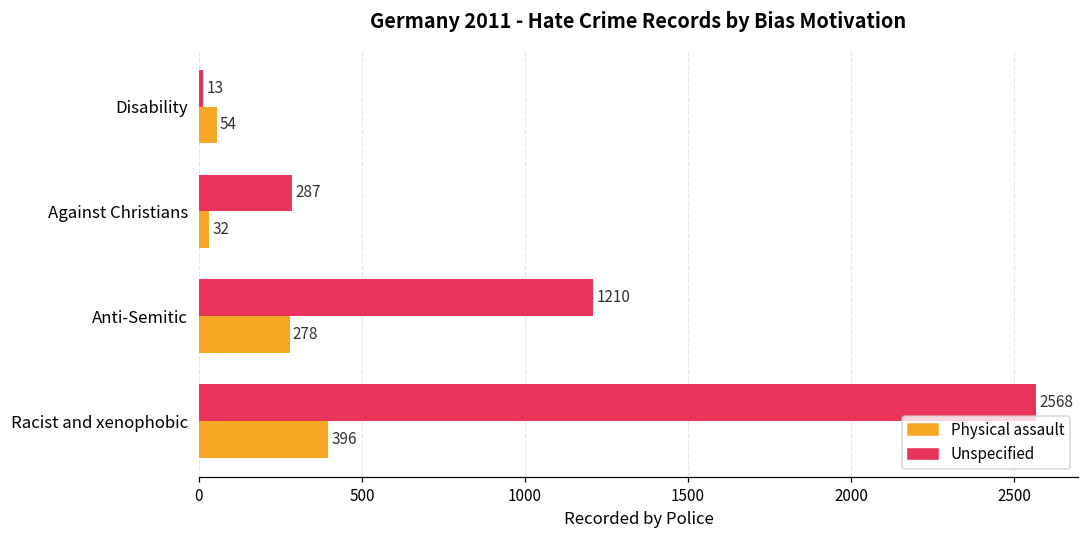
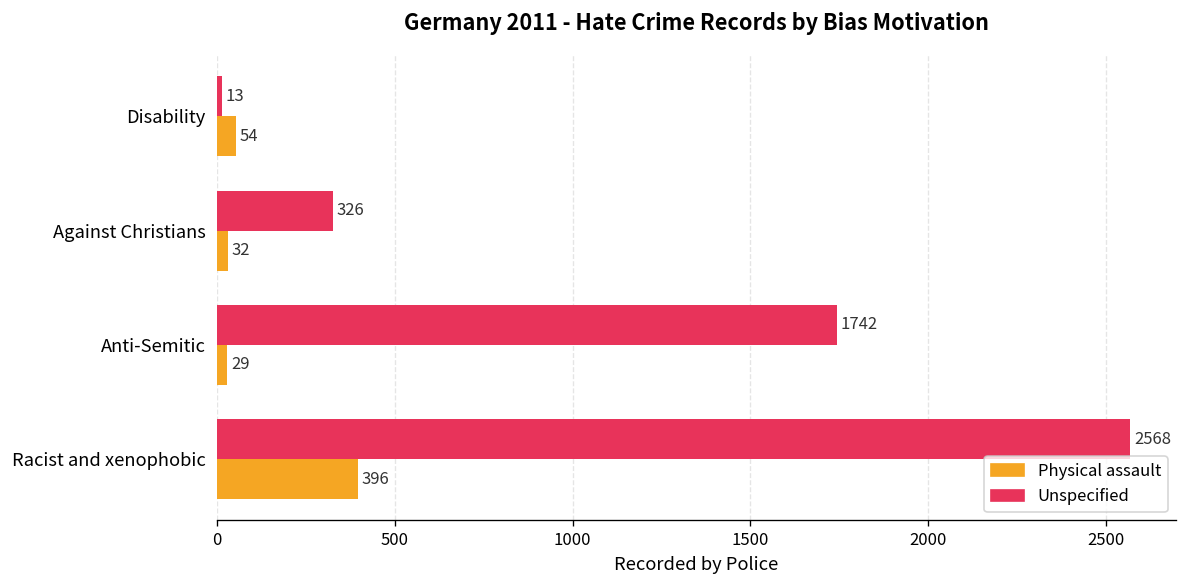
Unspecified, Against Christians: 287 -> 326
Unspecified, Anti-Semitic: 1210 -> 1742
Physical assault, Anti-Semitic: 278 -> 29
